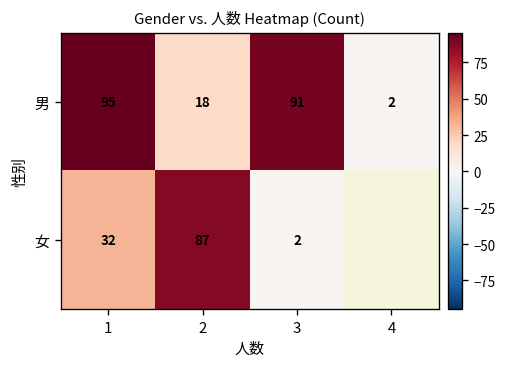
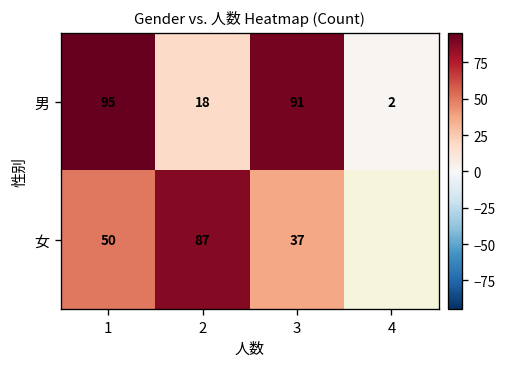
女, 1: 32 -> 50
女, 3: 2 -> 37
